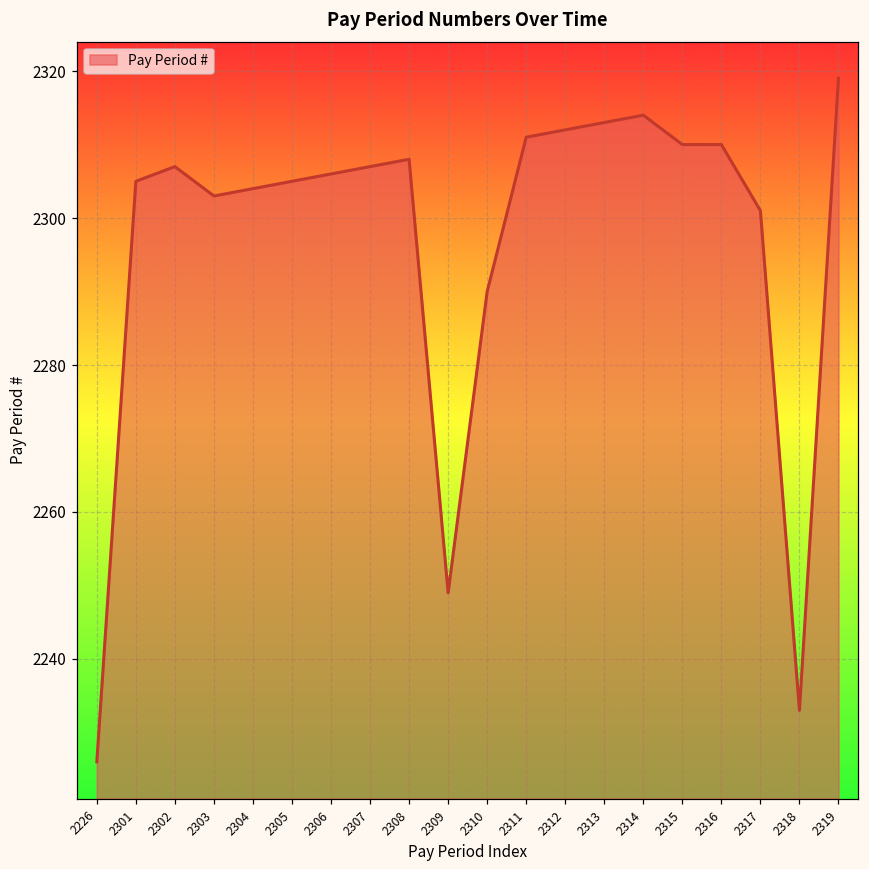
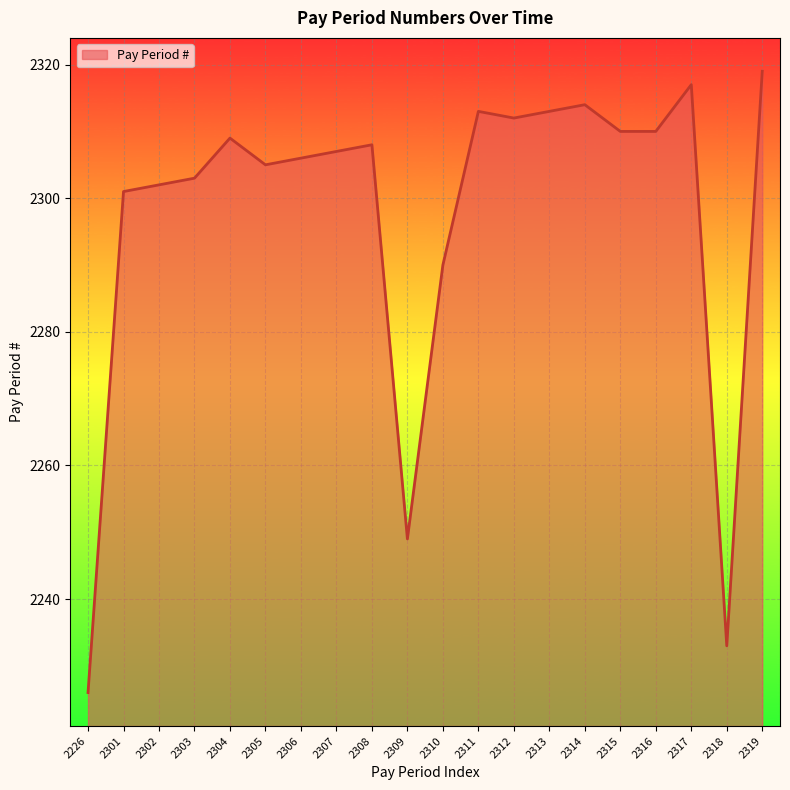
2301: 2305 -> 2301
2302: 2307 -> 2302
2304: 2304 -> 2309
2311: 2311 -> 2313
2317: 2301 -> 2317
